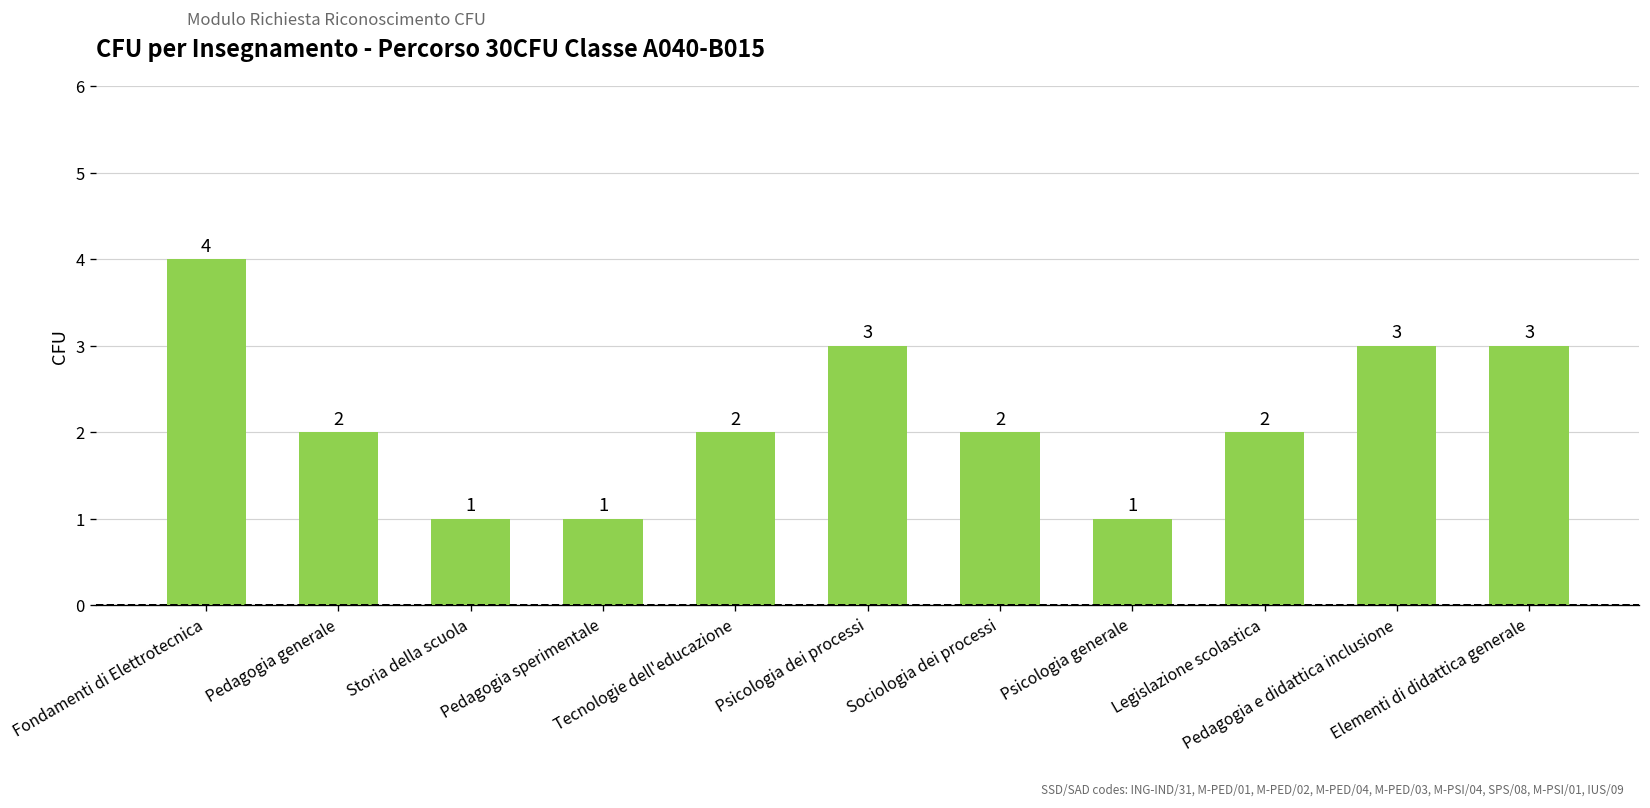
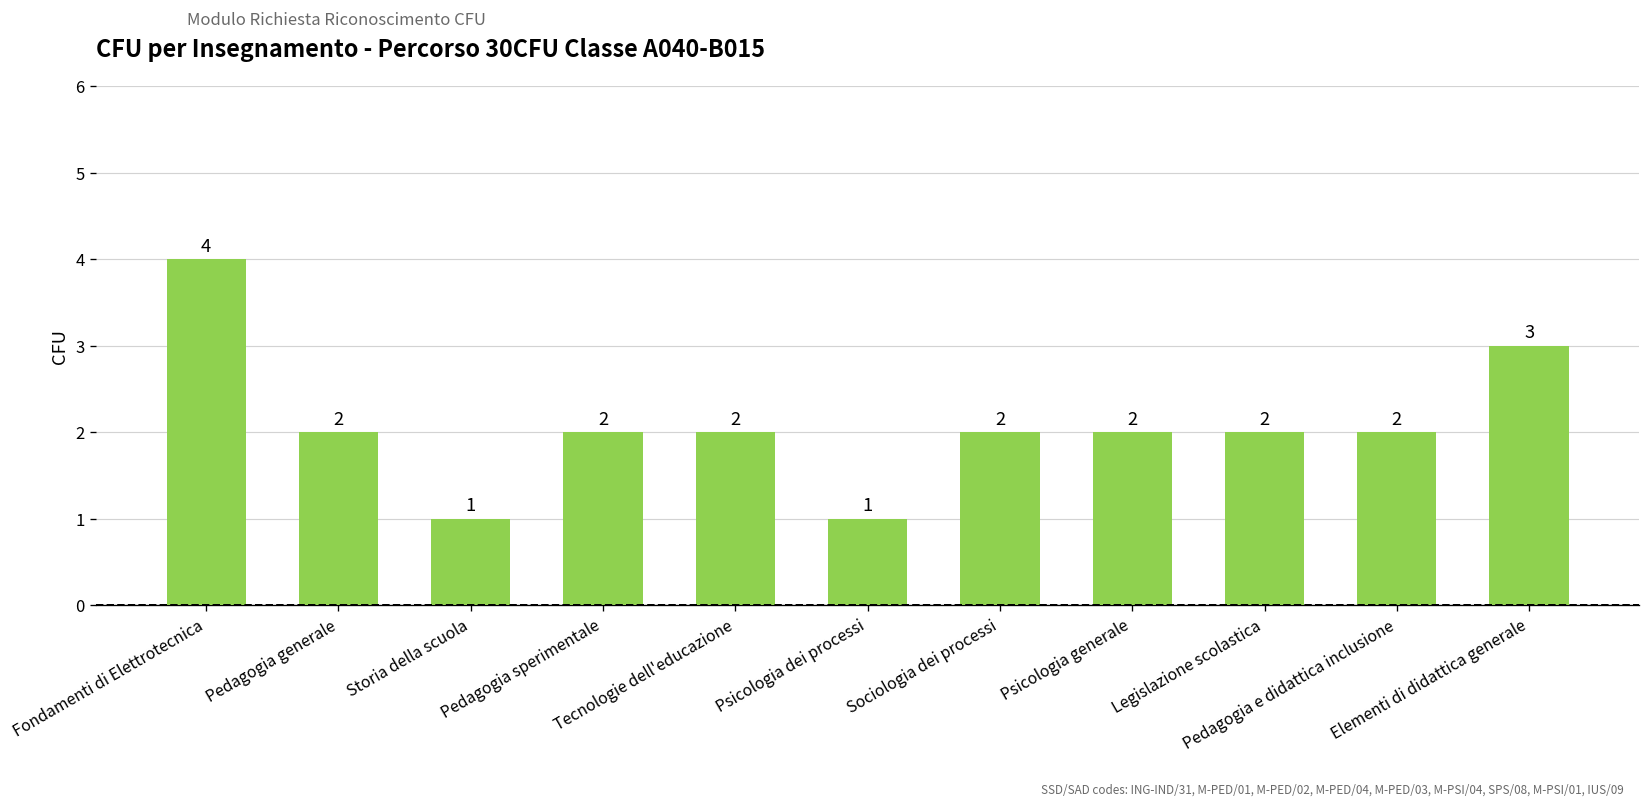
Pedagogia sperimentale: 1 -> 2
Psicologia dei processi: 3 -> 1
Psicologia generale: 1 -> 2
Pedagogia e didattica inclusione: 3 -> 2
